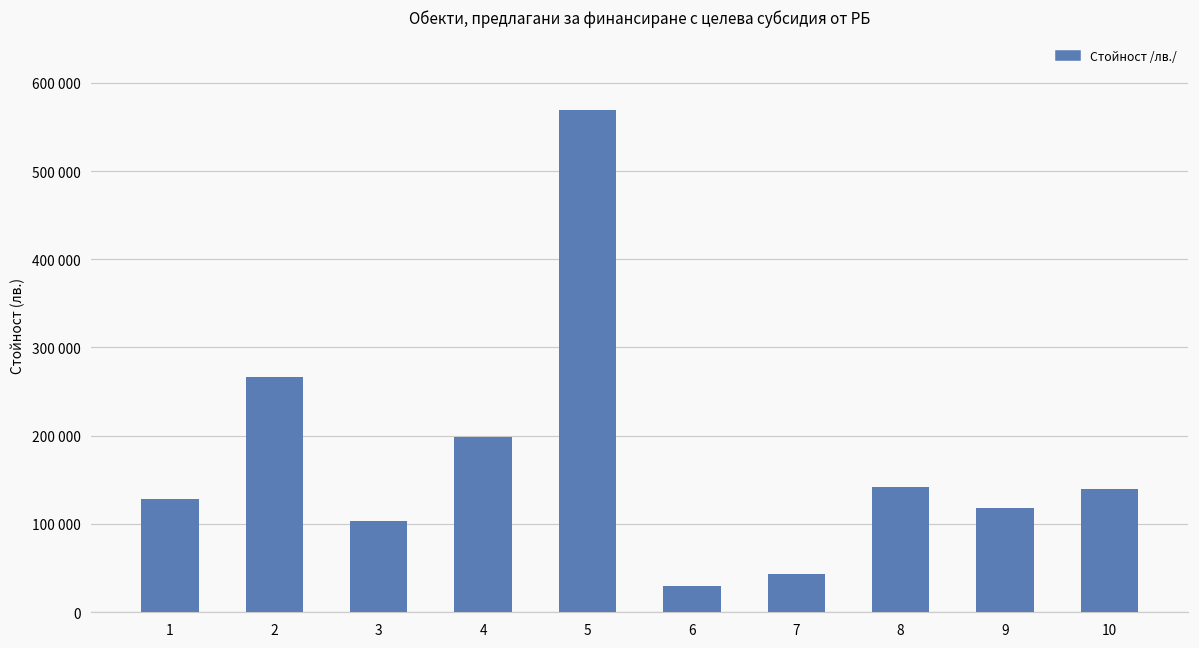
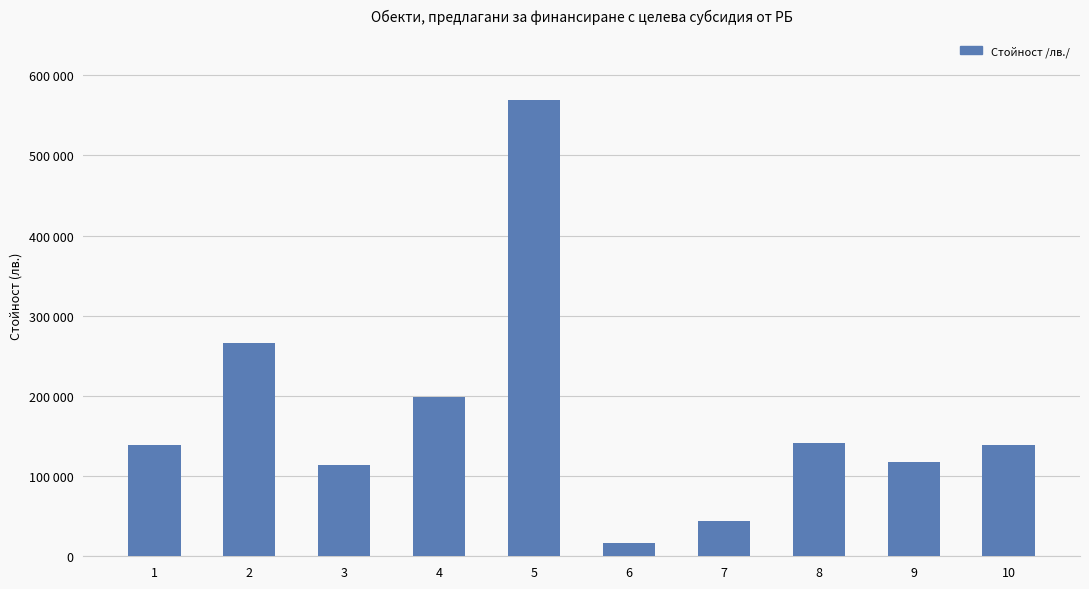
1: 130000 -> 140000
3: 100000 -> 110000
6: 30000 -> 20000
